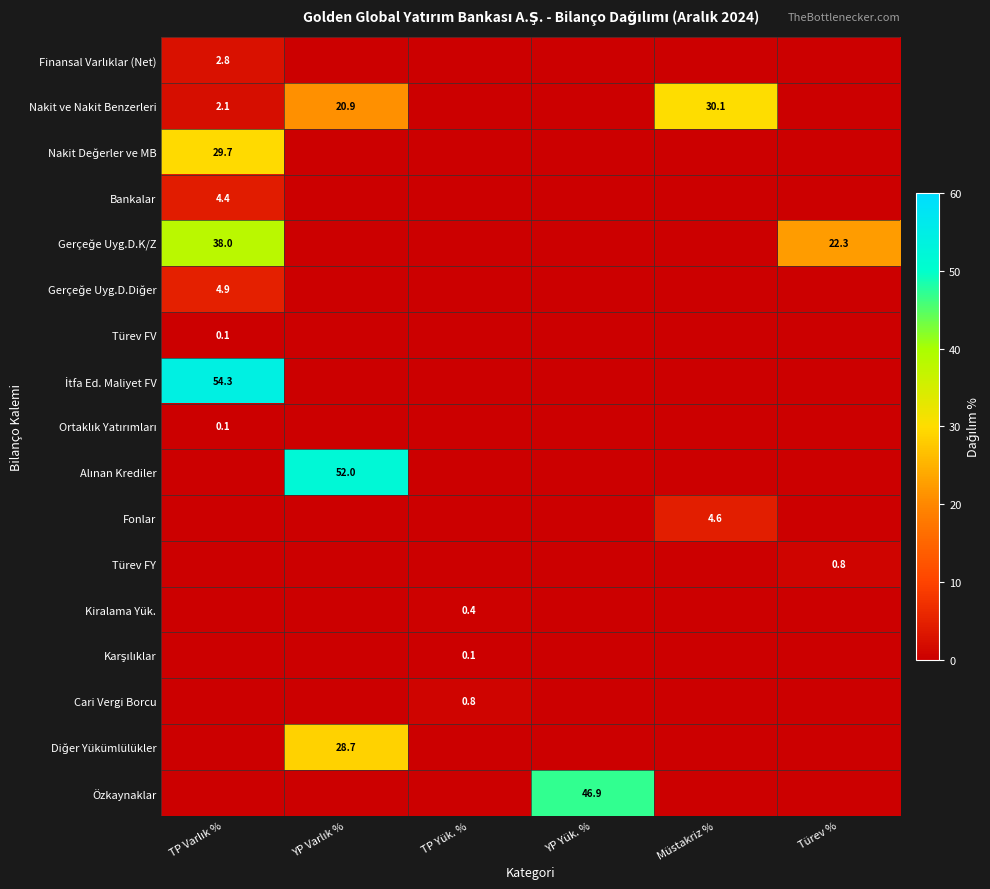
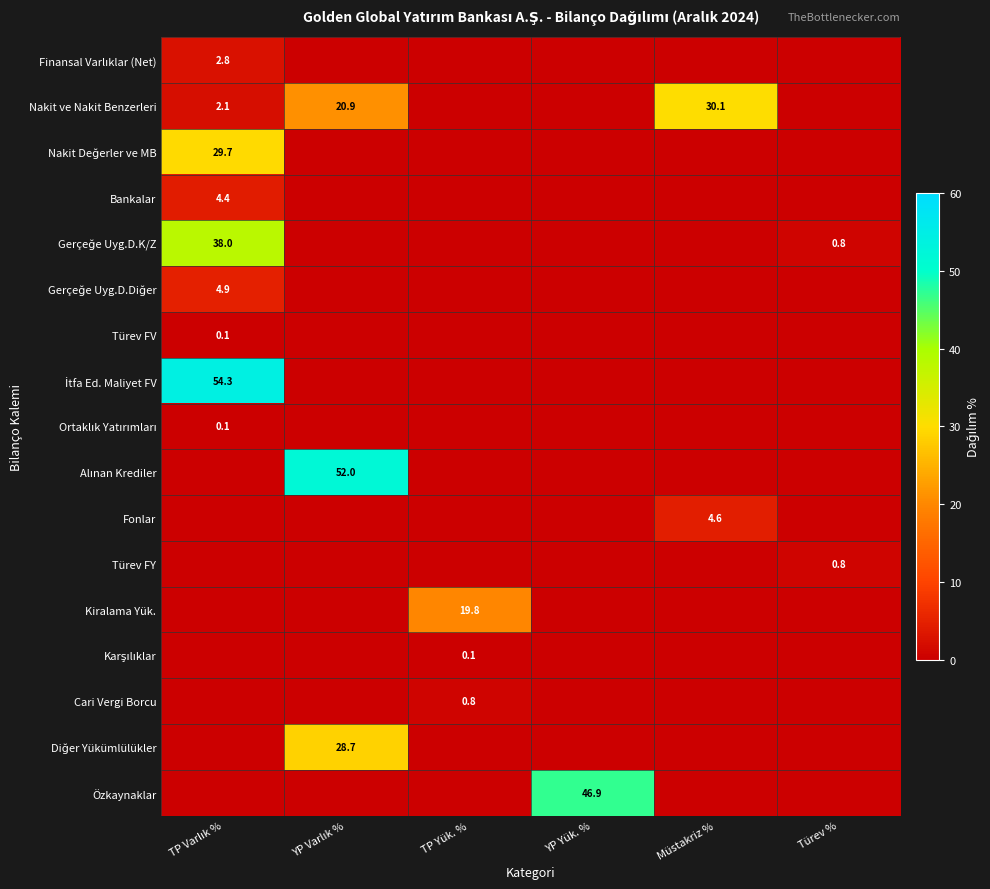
Gerçeğe Uyg.D.K/Z, Türev %: 22.3 -> 0.8
Kiralama Yük., TP Yük. %: 0.4 -> 19.8
